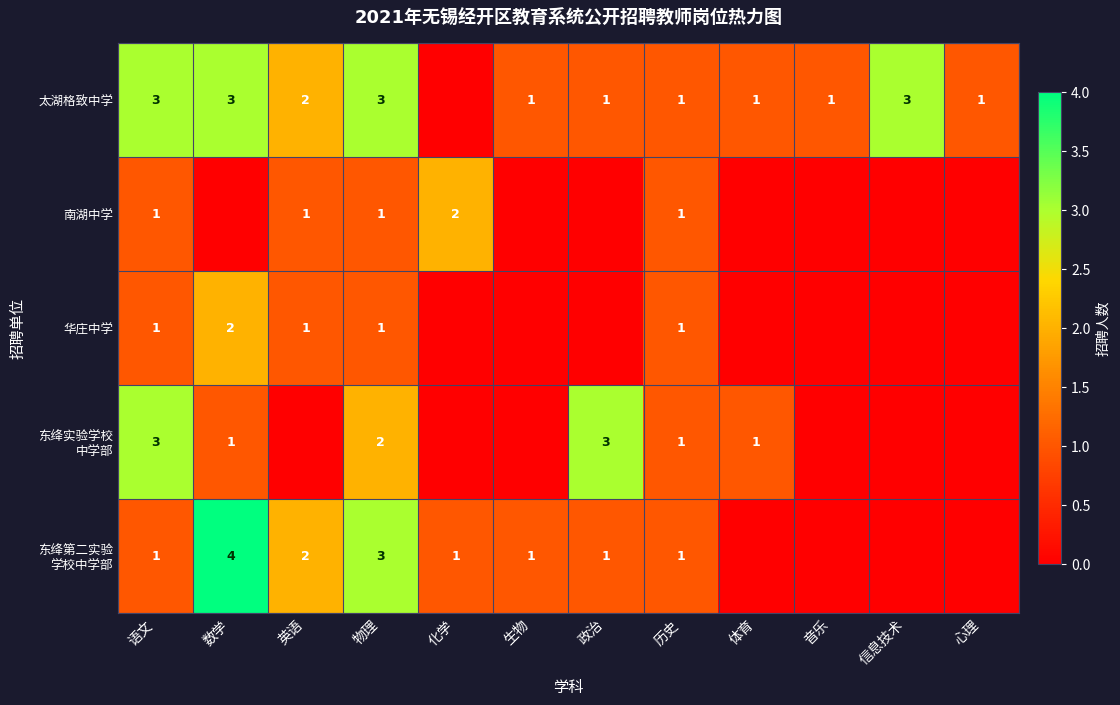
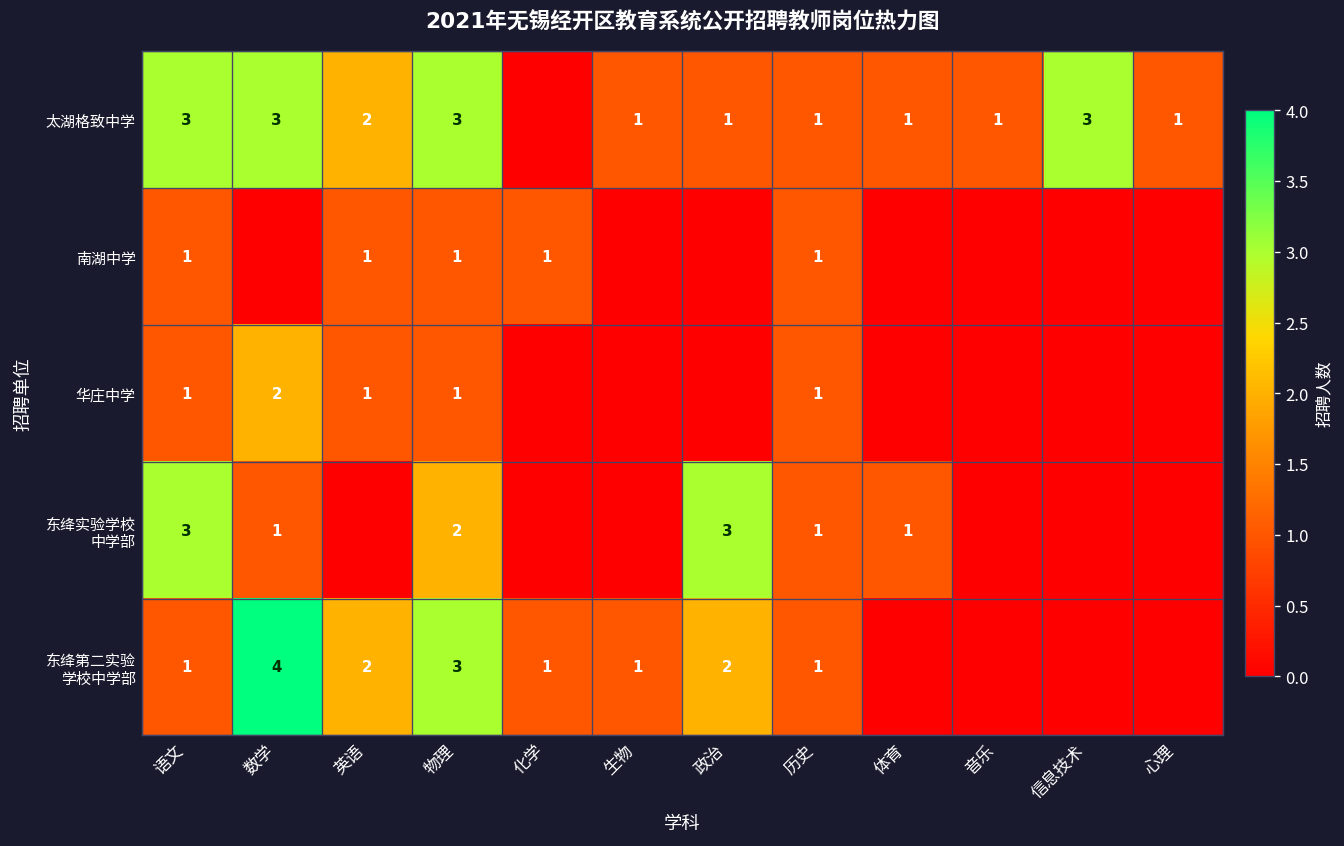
南湖中学, 化学: 2 -> 1
东绛第二实验 学校中学部, 政治: 1 -> 2
